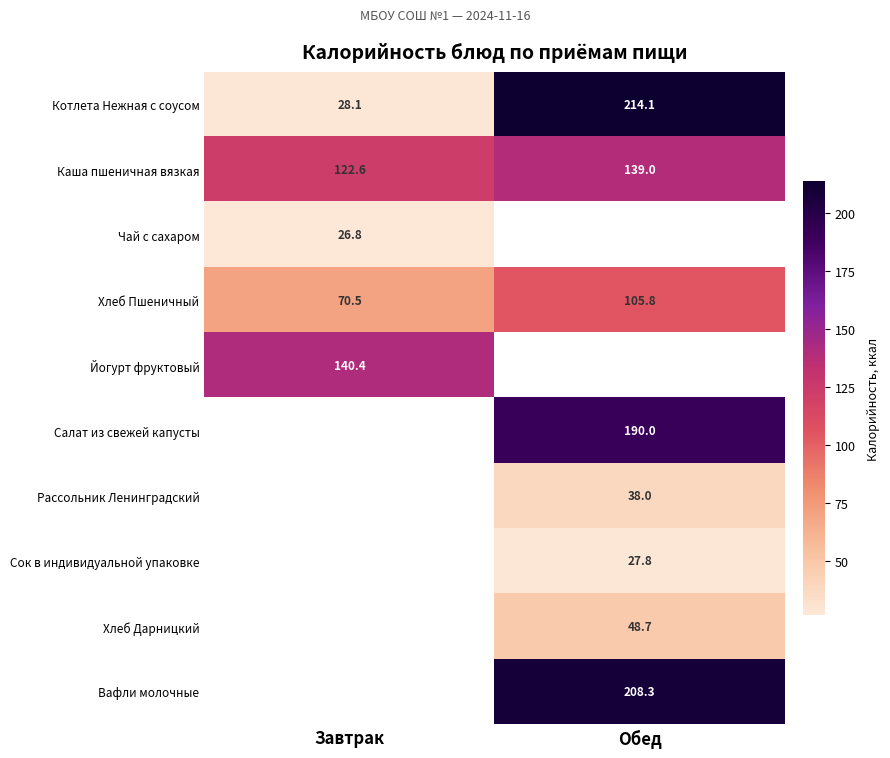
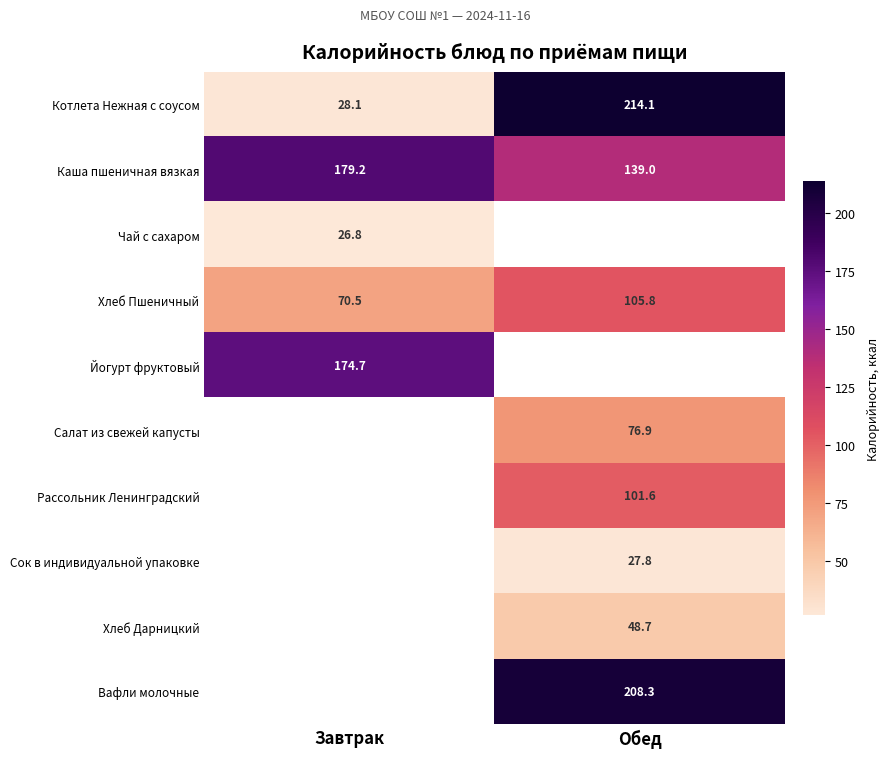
Каша пшеничная вязкая, Завтрак: 122.6 -> 179.2
Йогурт фруктовый, Завтрак: 140.4 -> 174.7
Салат из свежей капусты, Обед: 190.0 -> 76.9
Рассольник Ленинградский, Обед: 38.0 -> 101.6
